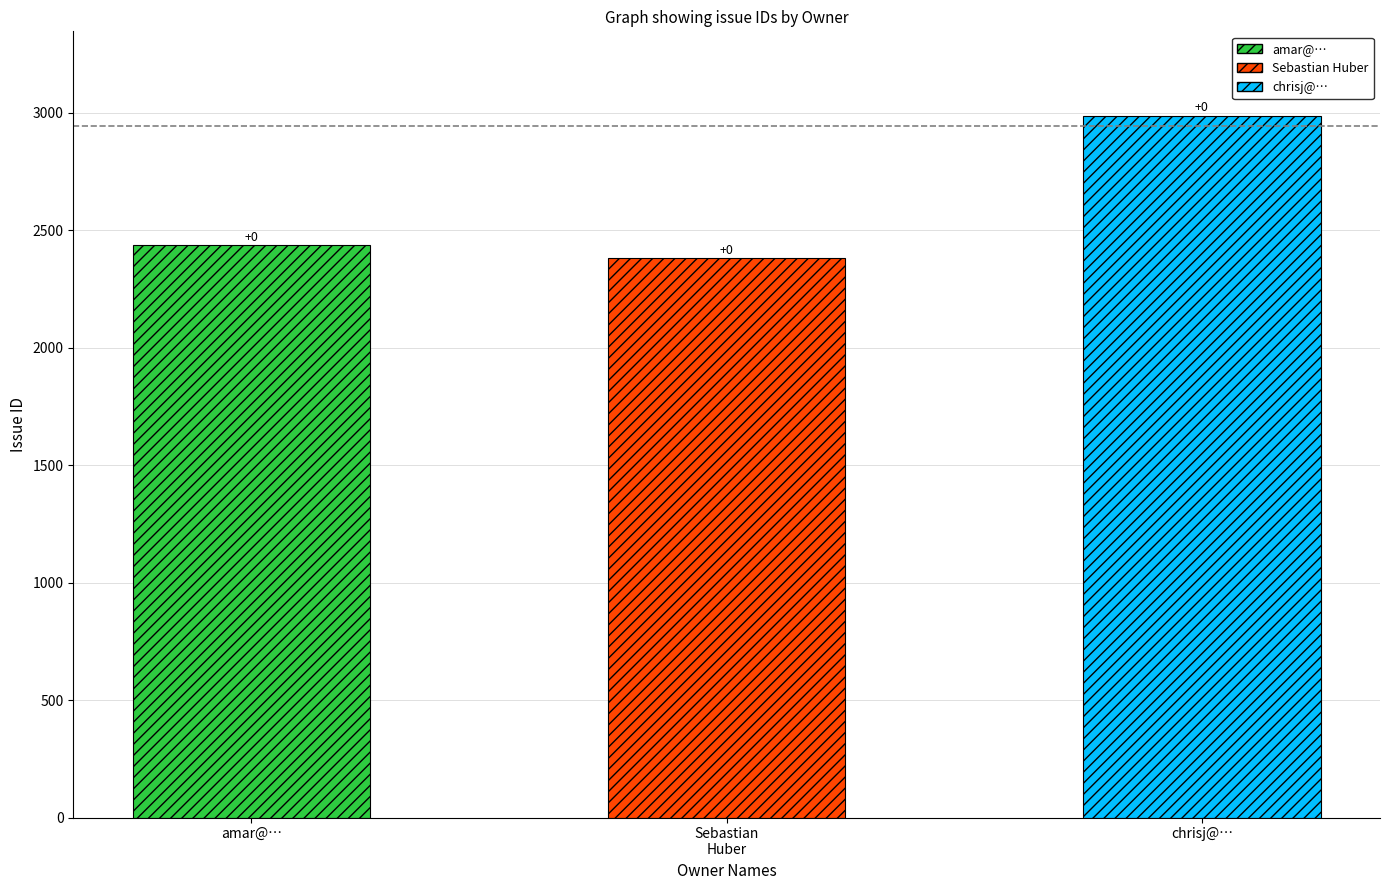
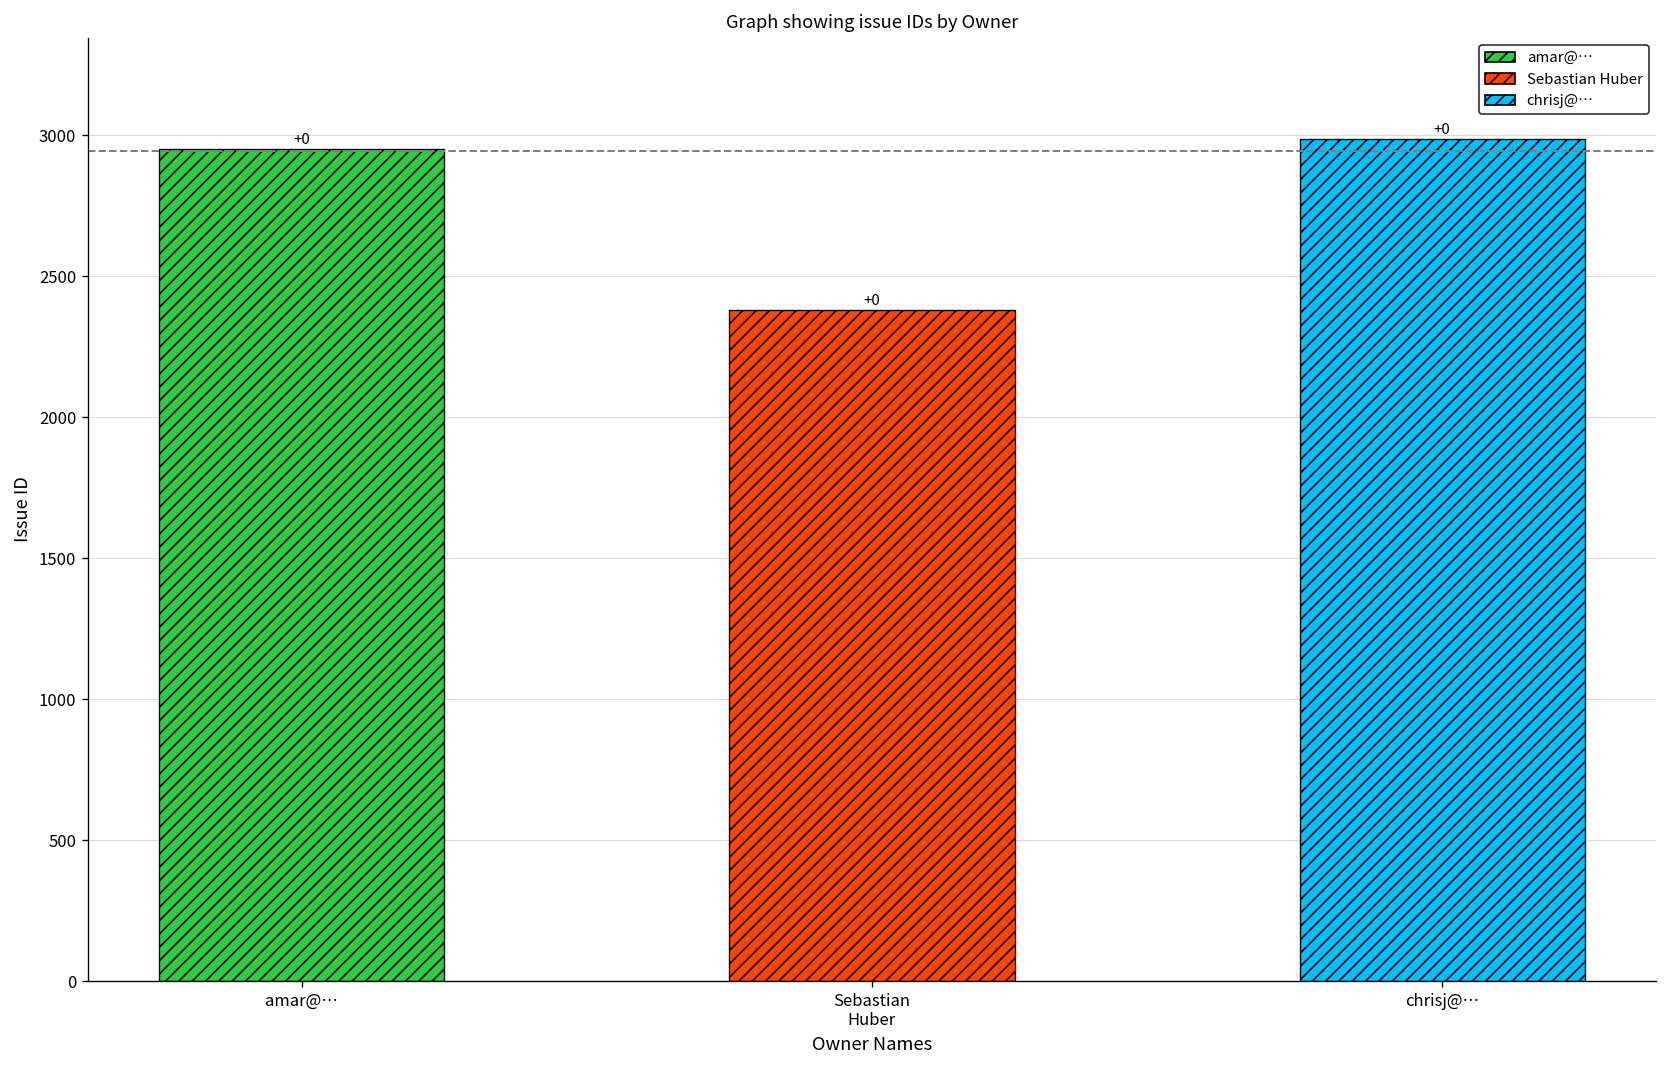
amar@…: 2440 -> 2950
